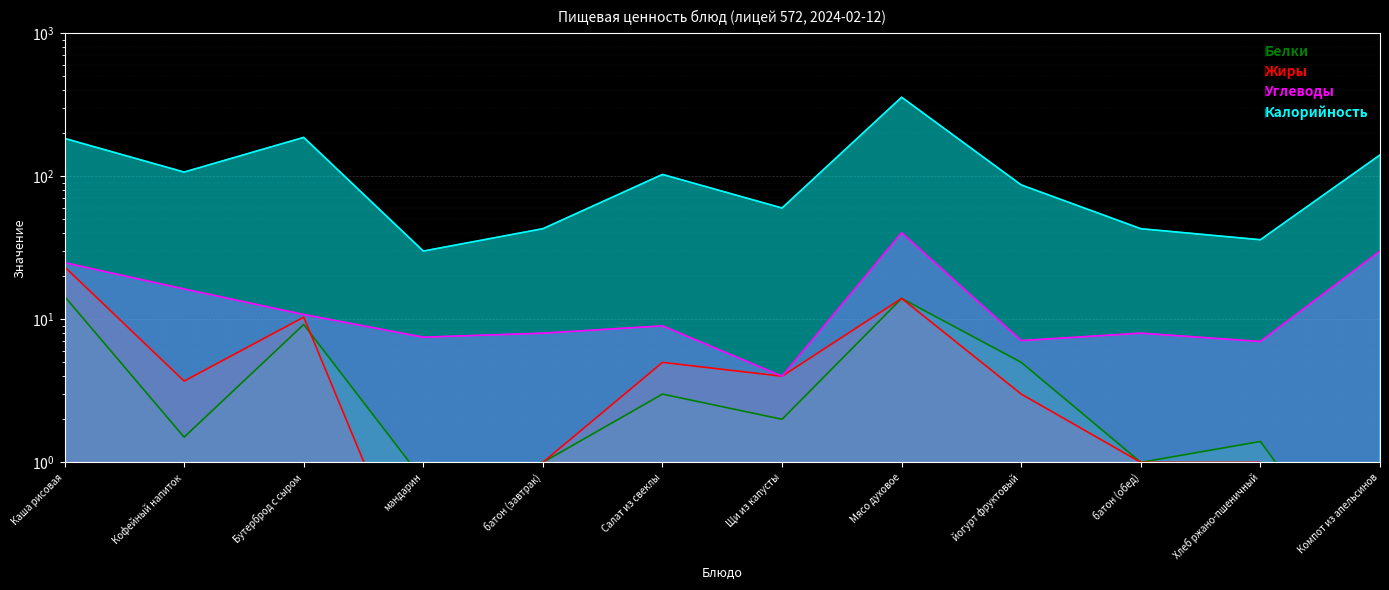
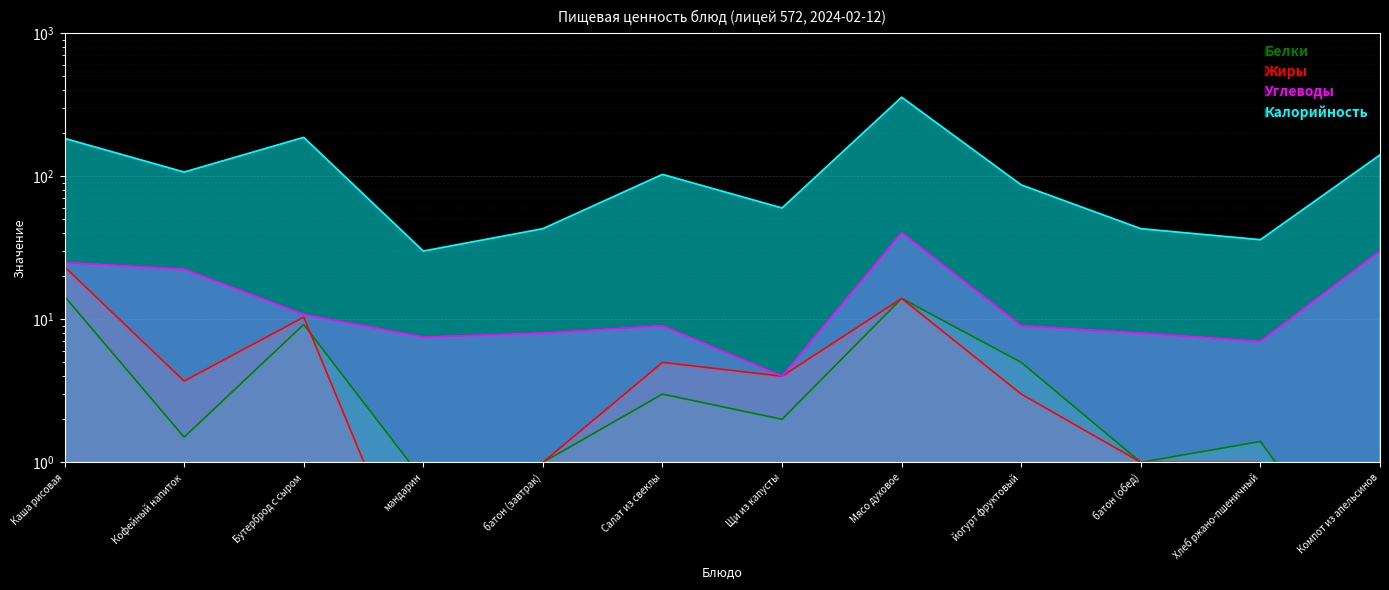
Углеводы, Кофейный напиток: 16 -> 22
Углеводы, йогурт фруктовый: 7 -> 9
